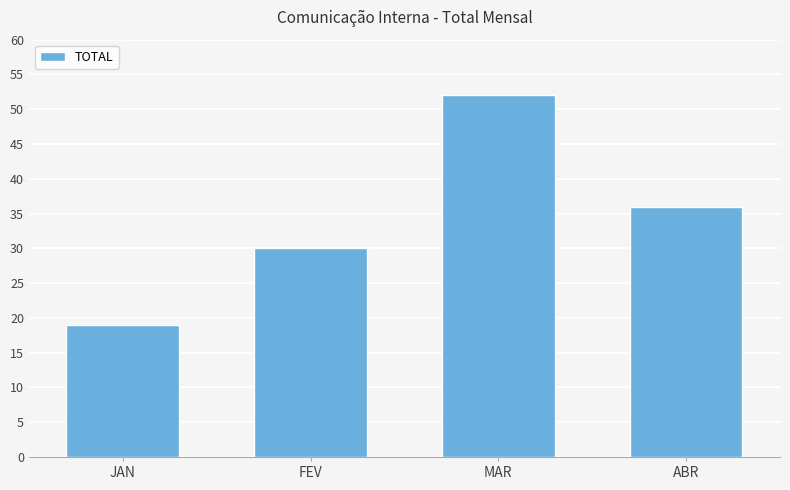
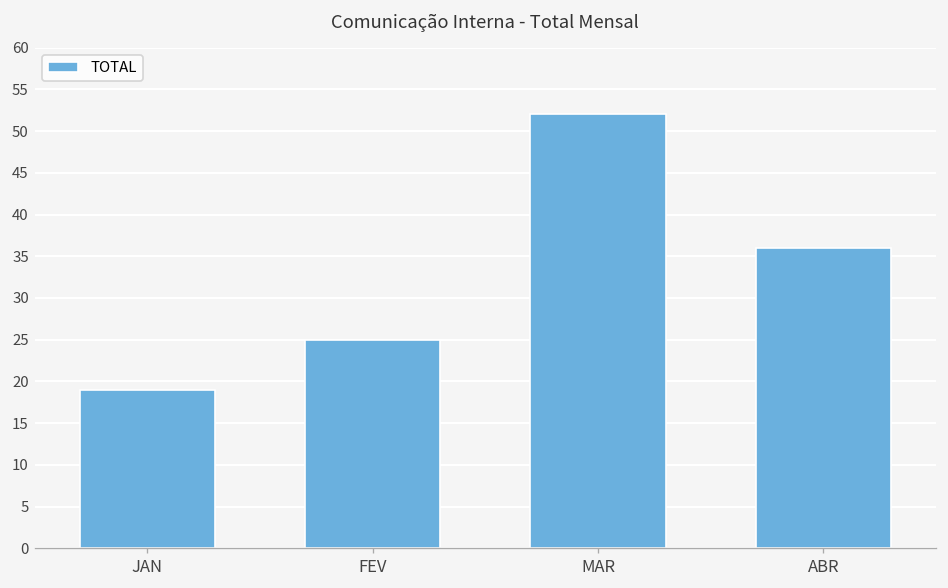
FEV: 30 -> 25
